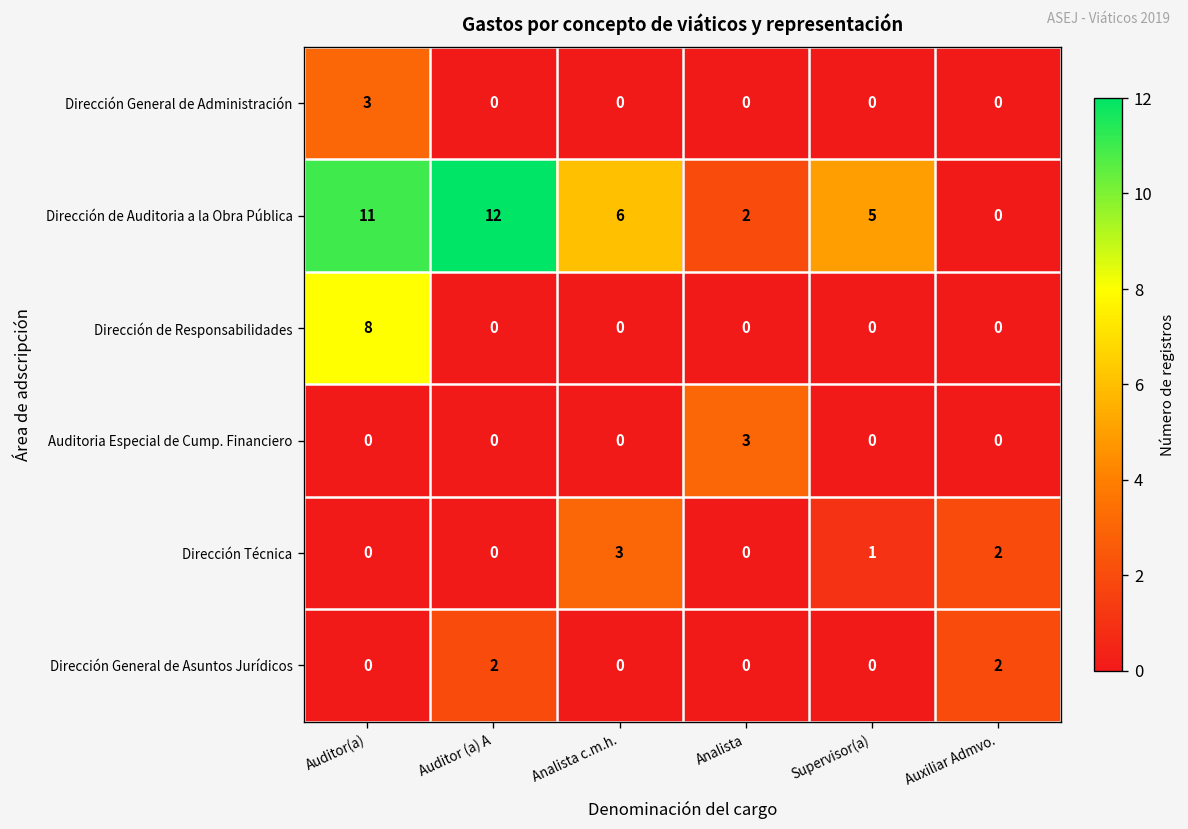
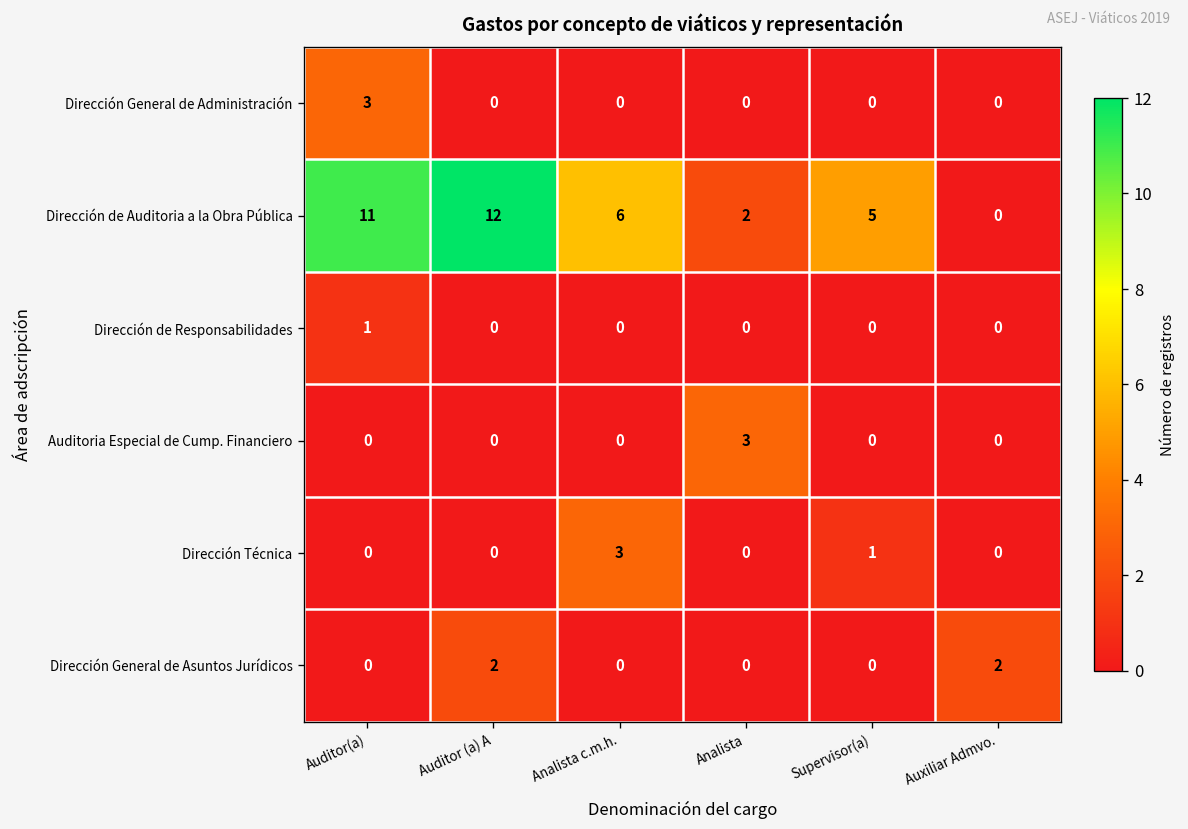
Dirección de Responsabilidades, Auditor(a): 8 -> 1
Dirección Técnica, Auxiliar Admvo.: 2 -> 0
